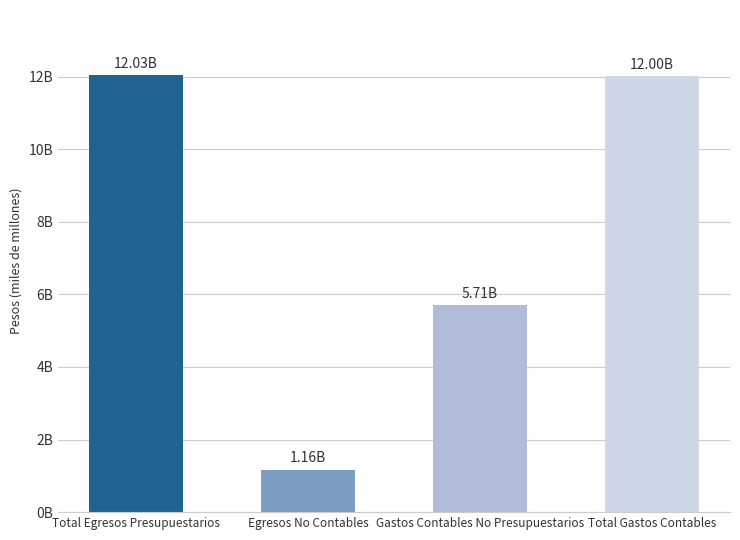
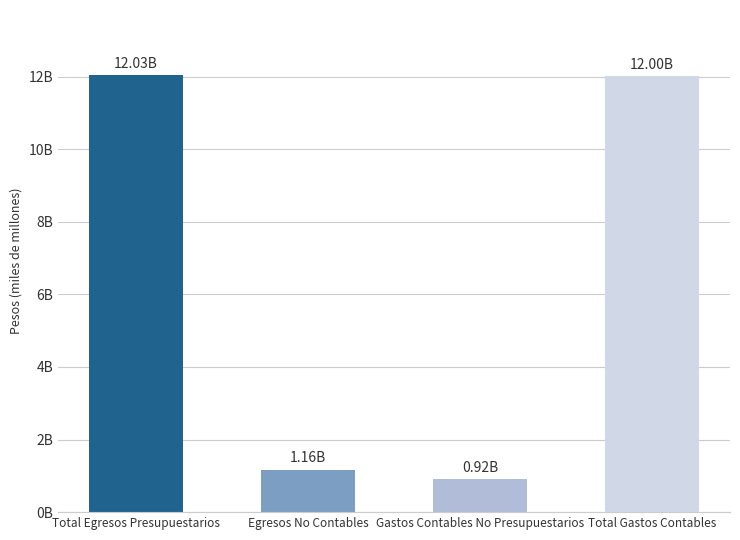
Gastos Contables No Presupuestarios: 5.71B -> 0.92B
